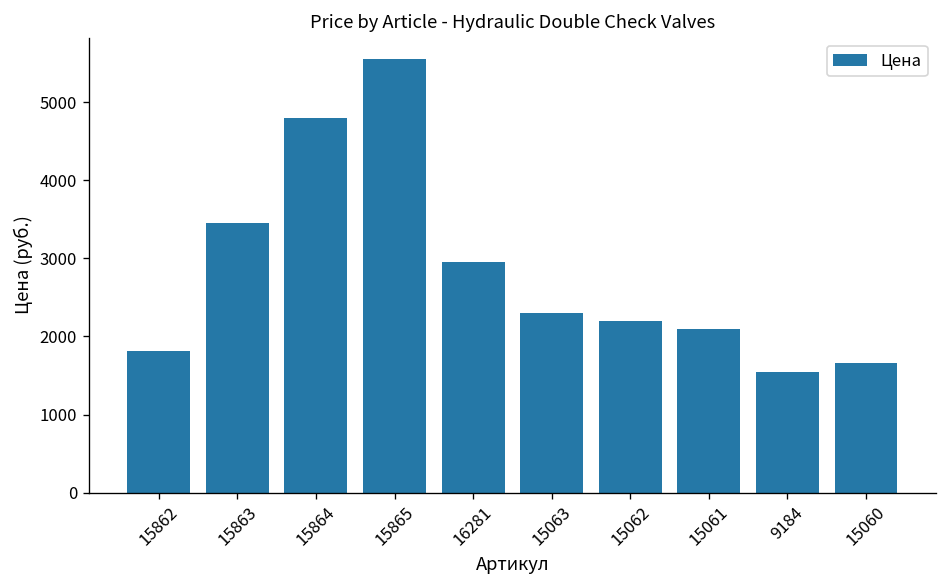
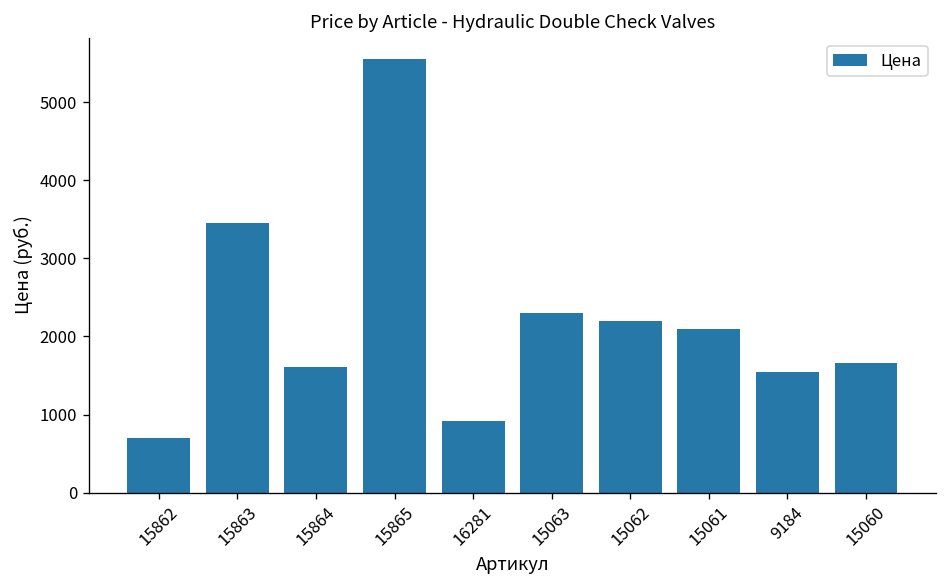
15862: 1800 -> 700
15864: 4800 -> 1600
16281: 3000 -> 900
